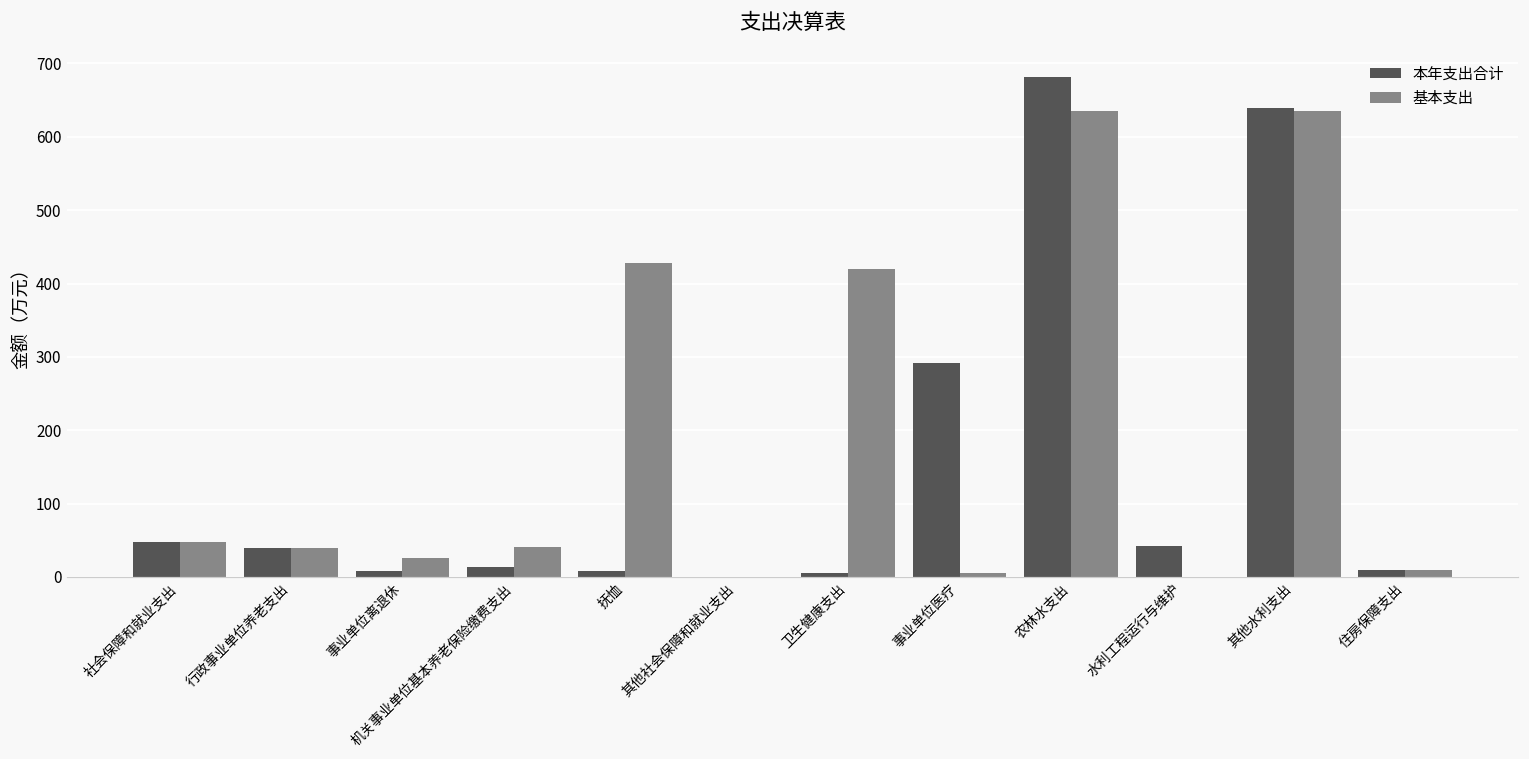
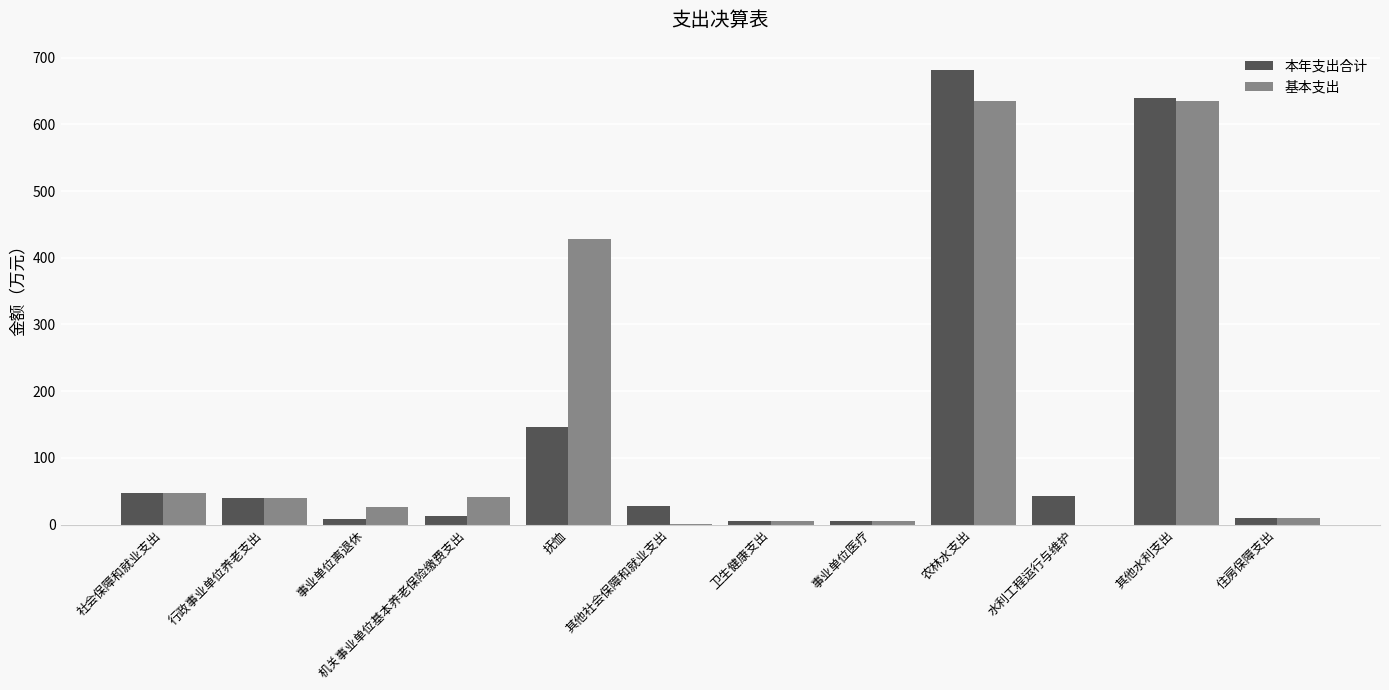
本年支出合计, 抚恤: 10 -> 150
本年支出合计, 其他社会保障和就业支出: 0 -> 30
基本支出, 卫生健康支出: 420 -> 10
本年支出合计, 事业单位医疗: 290 -> 10
